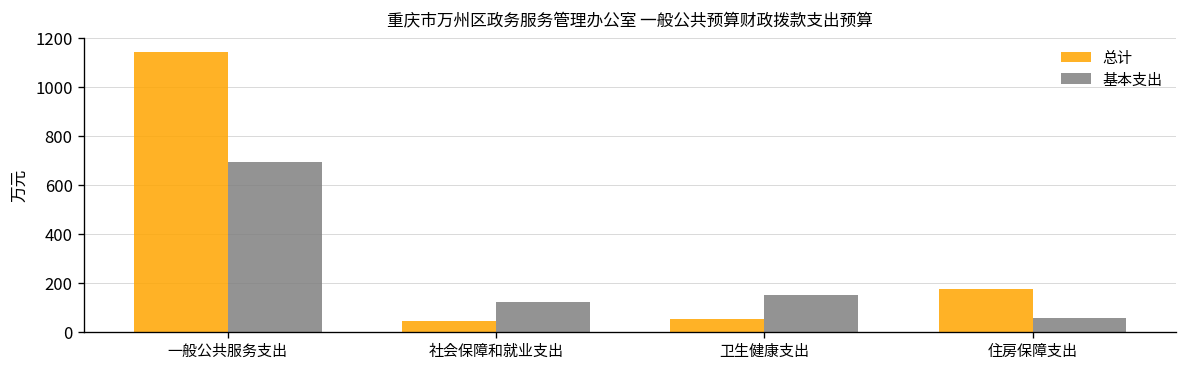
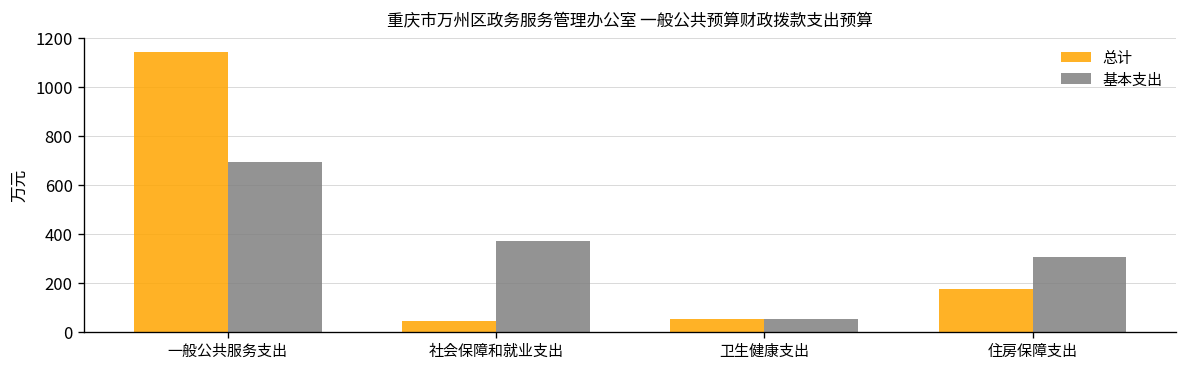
基本支出, 社会保障和就业支出: 120 -> 370
基本支出, 卫生健康支出: 150 -> 50
基本支出, 住房保障支出: 60 -> 300
